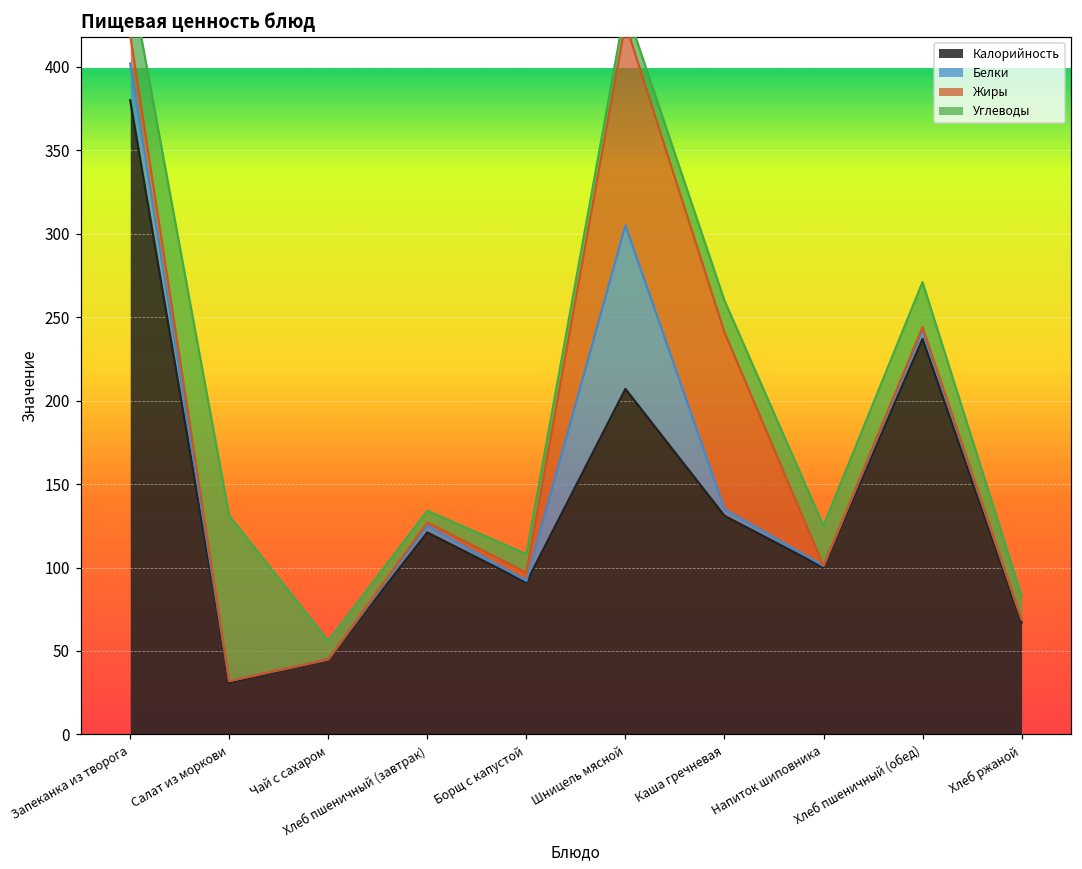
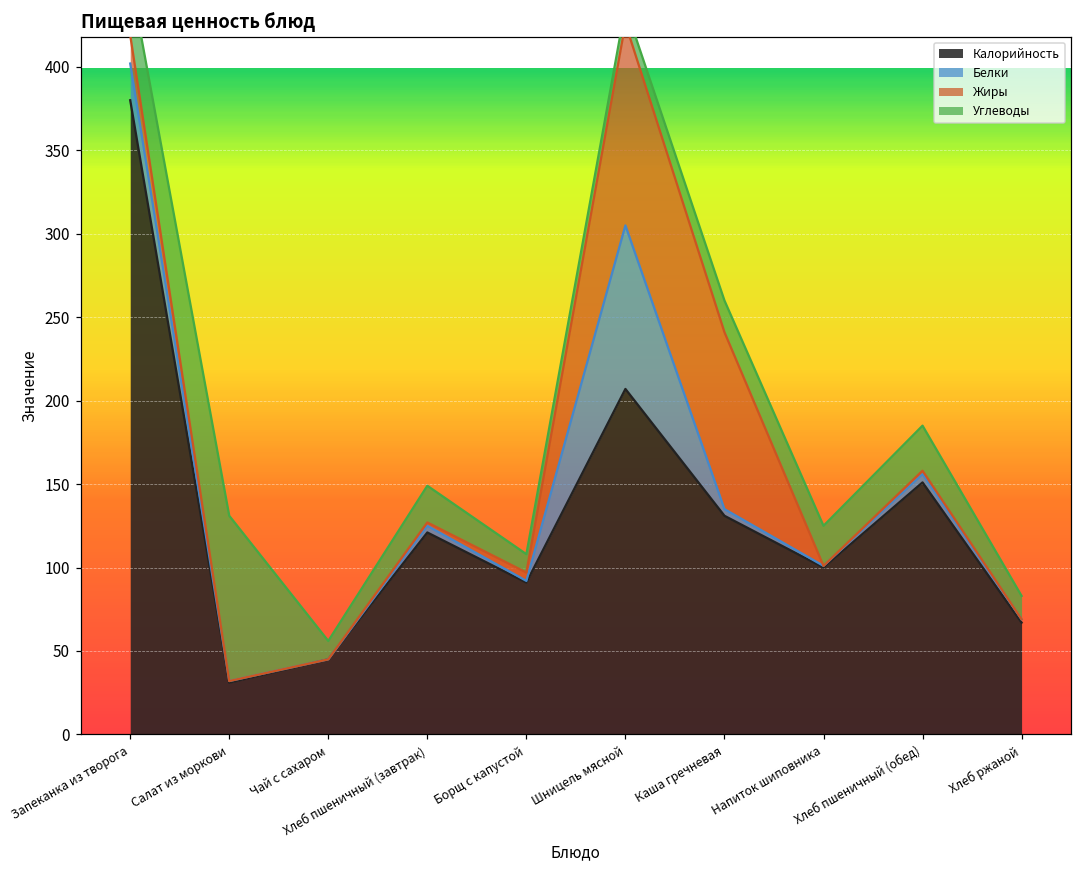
Углеводы, Хлеб пшеничный (завтрак): 7 -> 22
Калорийность, Хлеб пшеничный (обед): 237 -> 151
